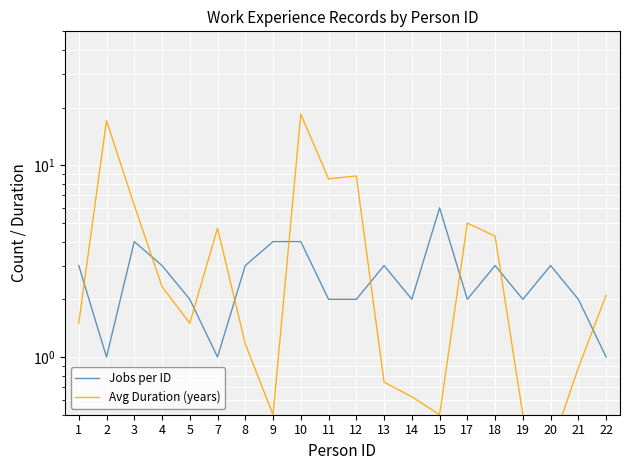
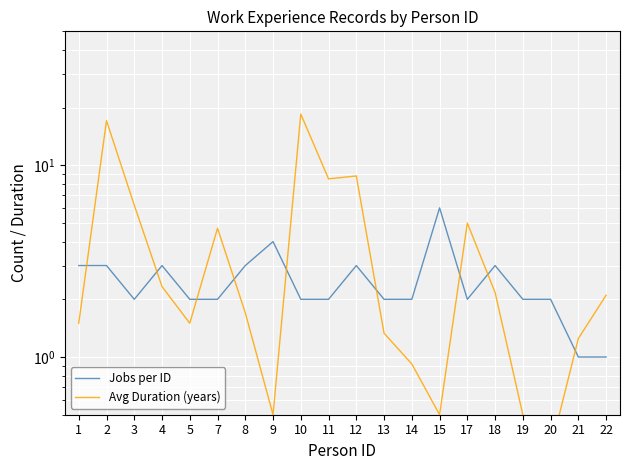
Jobs per ID, 2: 1 -> 3
Jobs per ID, 3: 4 -> 2
Jobs per ID, 7: 1 -> 2
Avg Duration (years), 8: 1.2 -> 1.7
Jobs per ID, 10: 4 -> 2
Jobs per ID, 12: 2 -> 3
Jobs per ID, 13: 3 -> 2
Avg Duration (years), 13: 0.74 -> 1.3
Avg Duration (years), 14: 0.62 -> 0.9
Avg Duration (years), 18: 4.3 -> 2.2
Jobs per ID, 20: 3 -> 2
Jobs per ID, 21: 2 -> 1
Avg Duration (years), 21: 0.9 -> 1.3
